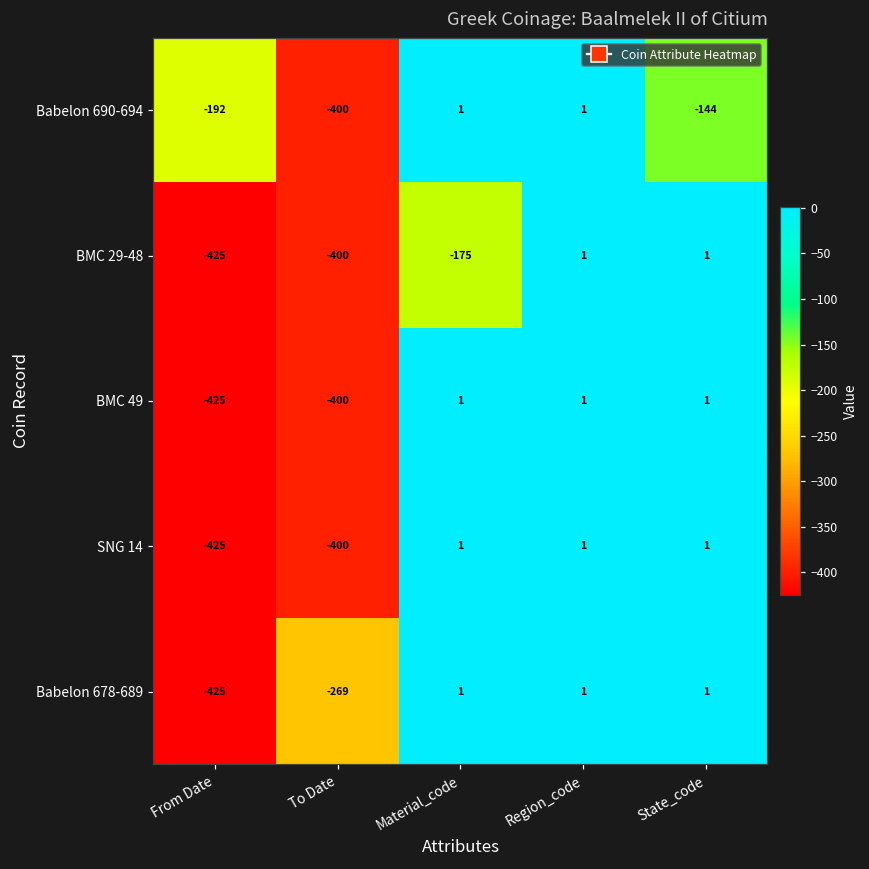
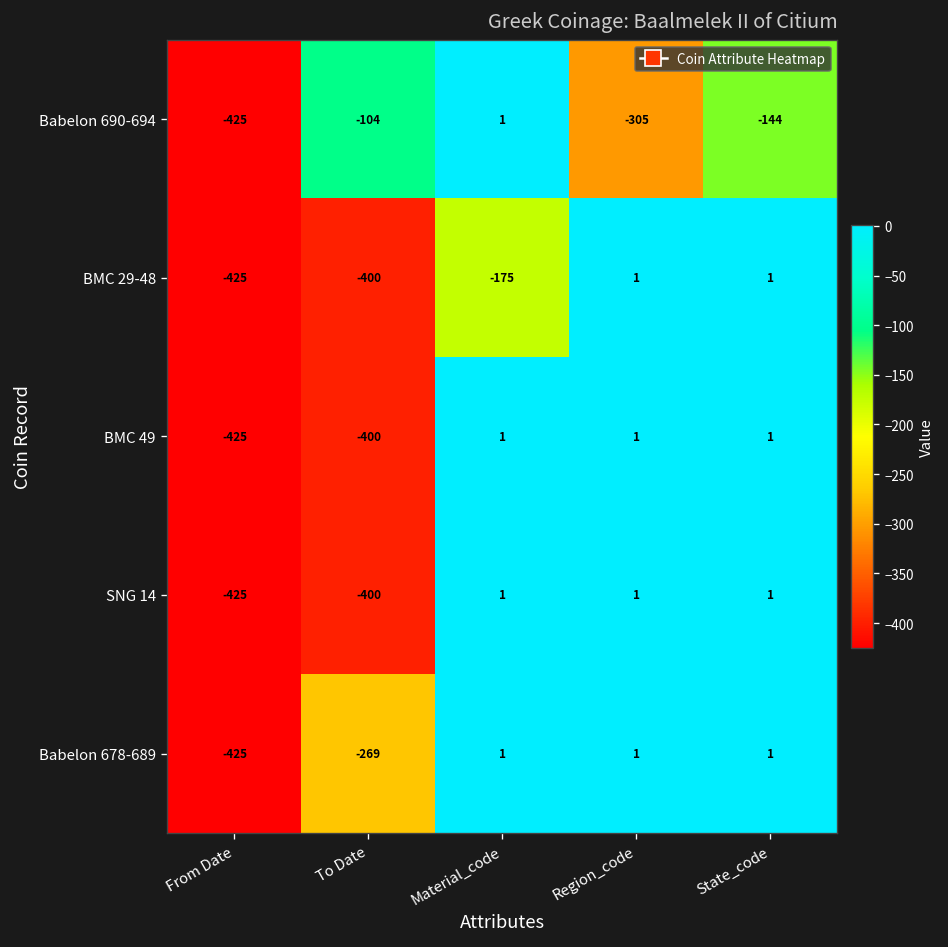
Babelon 690-694, From Date: -192 -> -425
Babelon 690-694, To Date: -400 -> -104
Babelon 690-694, Region_code: 1 -> -305
